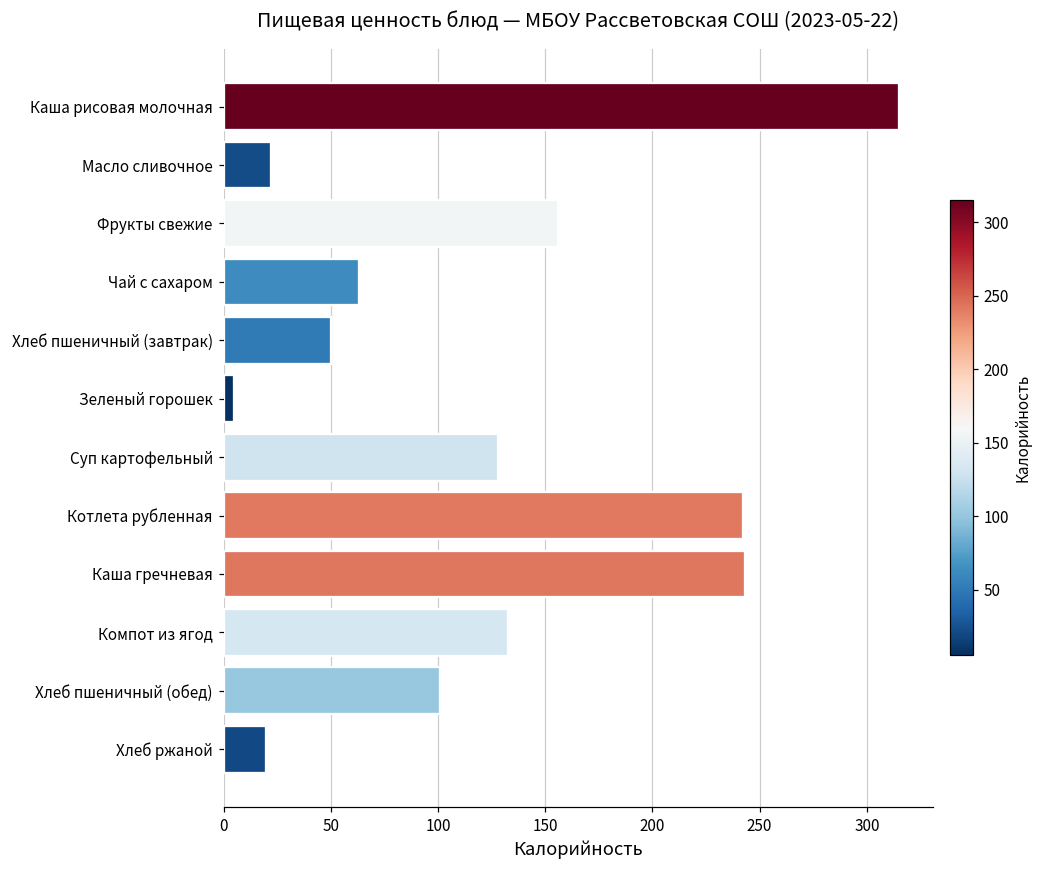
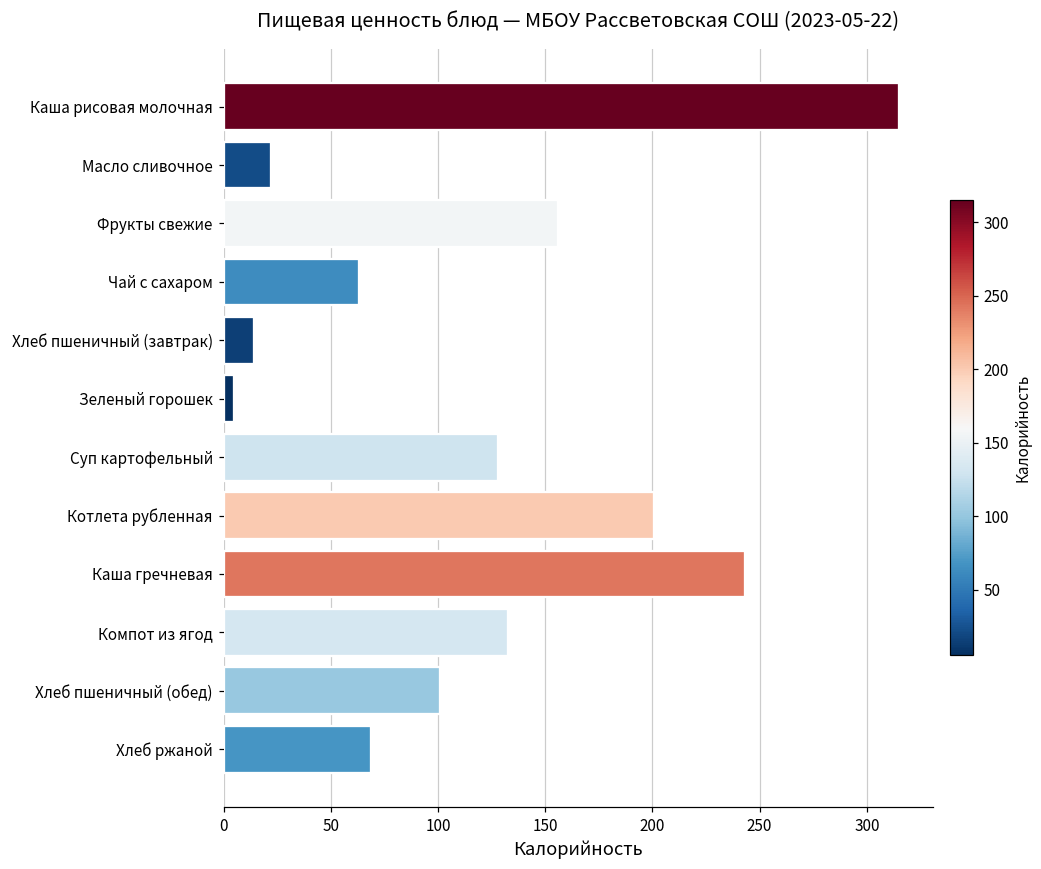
Хлеб пшеничный (завтрак): 50 -> 14
Котлета рубленная: 242 -> 201
Хлеб ржаной: 20 -> 69
